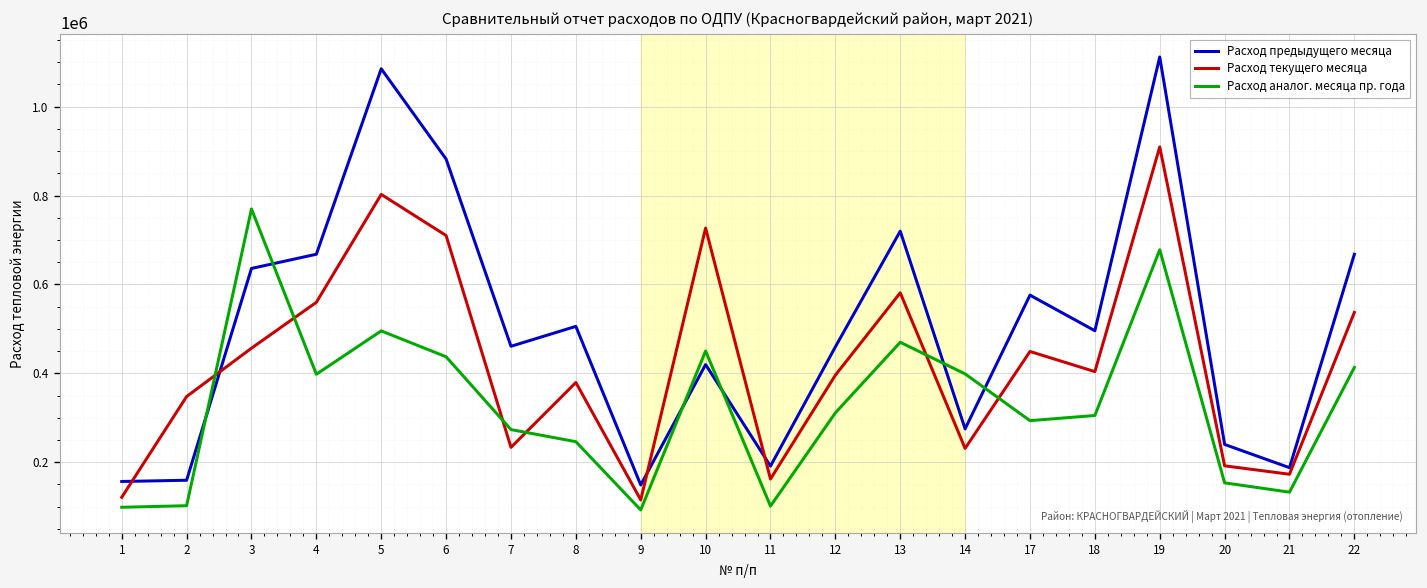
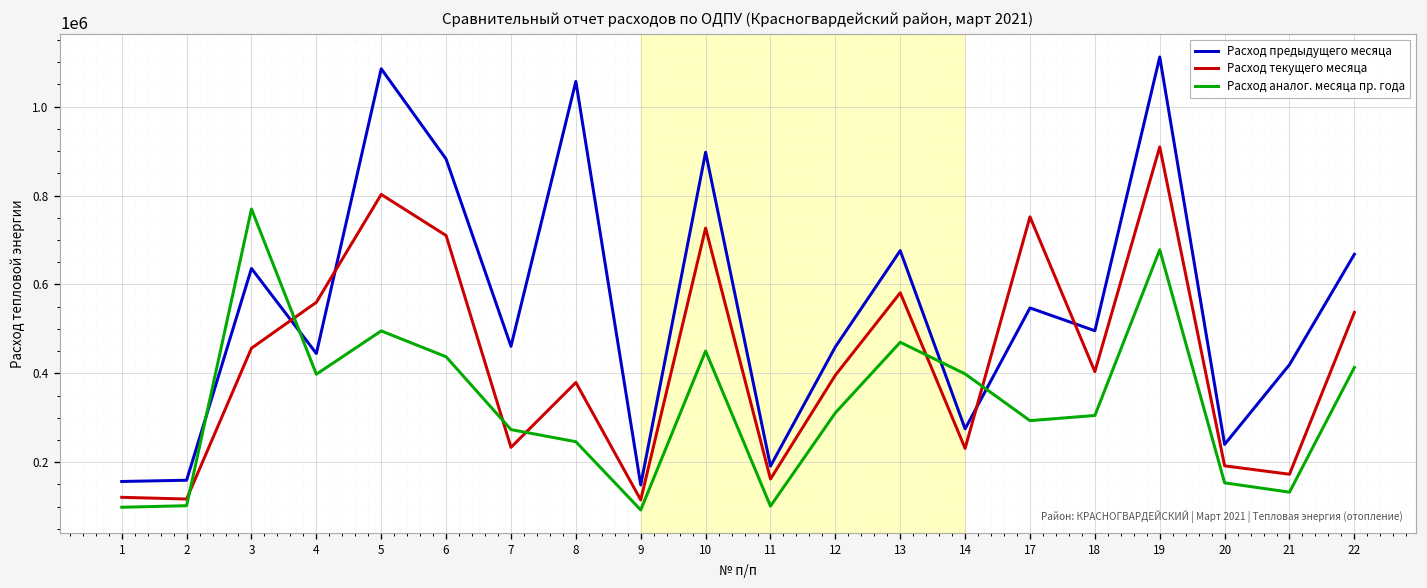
Расход текущего месяца, 2: 350000 -> 120000
Расход предыдущего месяца, 4: 670000 -> 440000
Расход предыдущего месяца, 8: 510000 -> 1060000
Расход предыдущего месяца, 10: 420000 -> 900000
Расход предыдущего месяца, 13: 720000 -> 680000
Расход предыдущего месяца, 17: 580000 -> 550000
Расход текущего месяца, 17: 450000 -> 750000
Расход предыдущего месяца, 21: 190000 -> 420000
